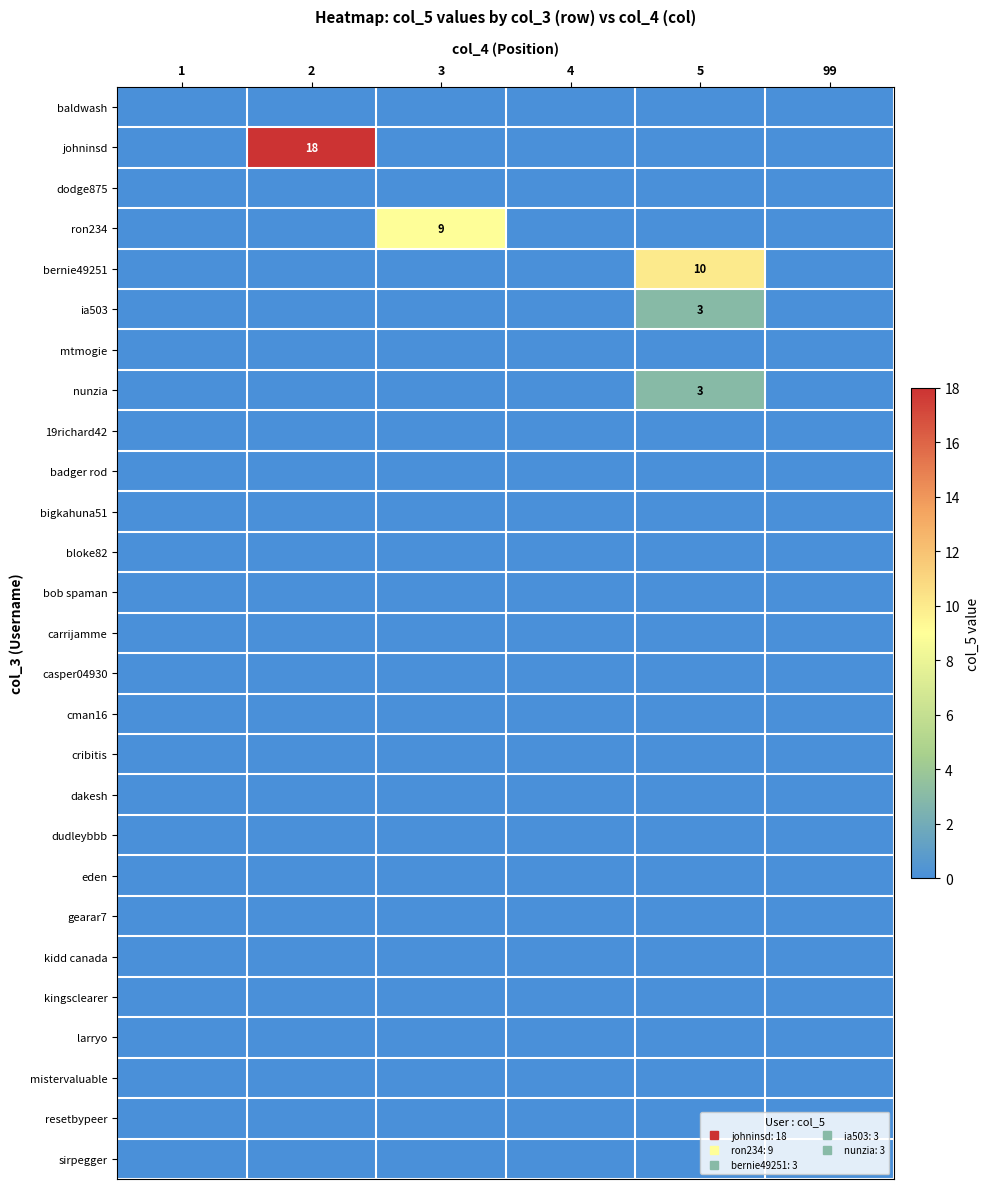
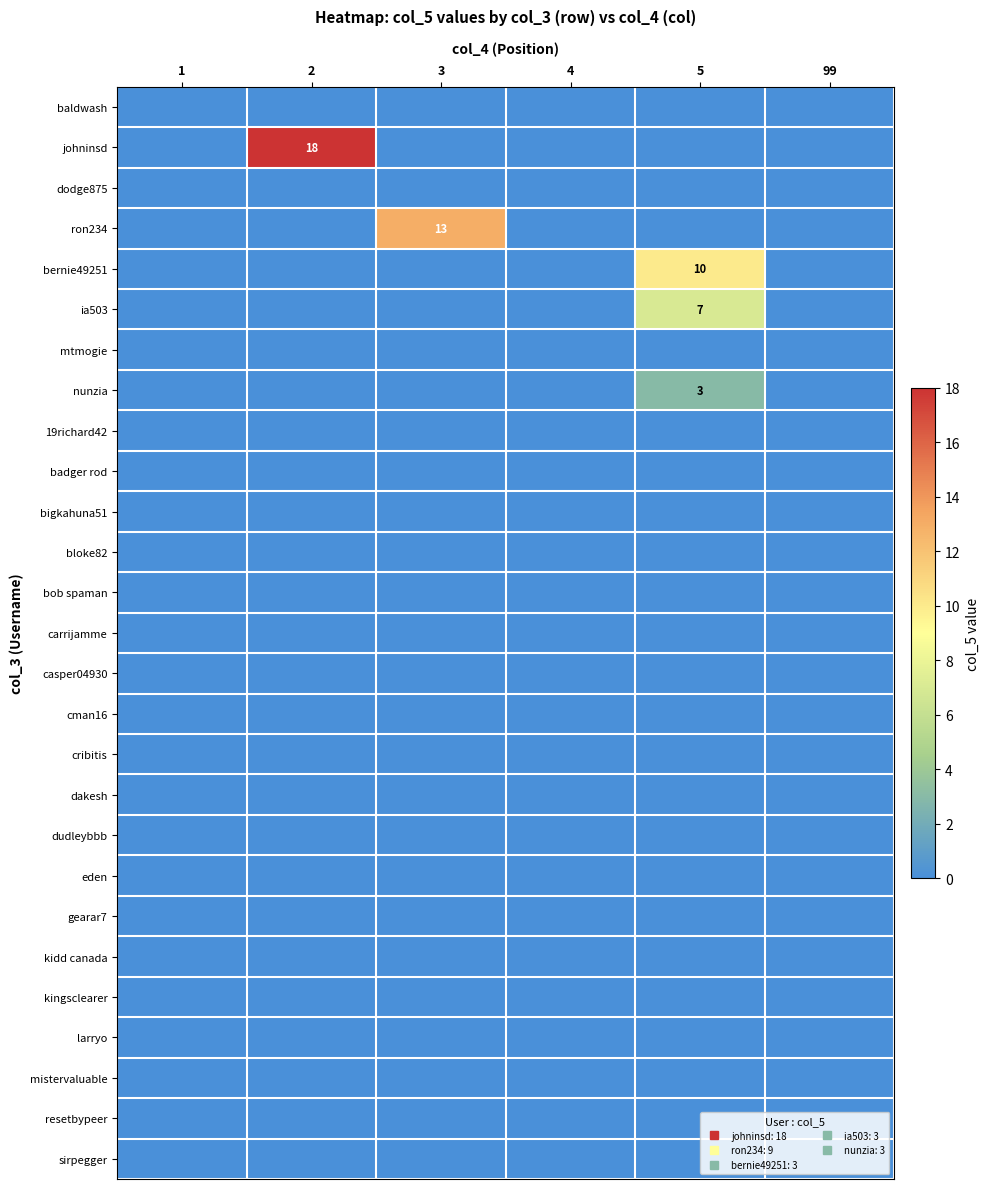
ron234, 3: 9 -> 13
ia503, 5: 3 -> 7
